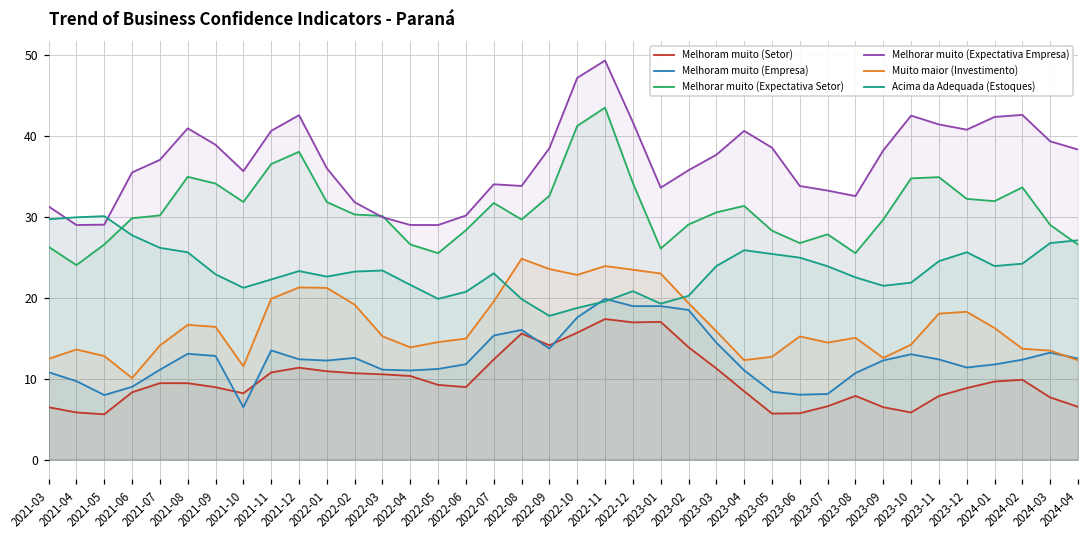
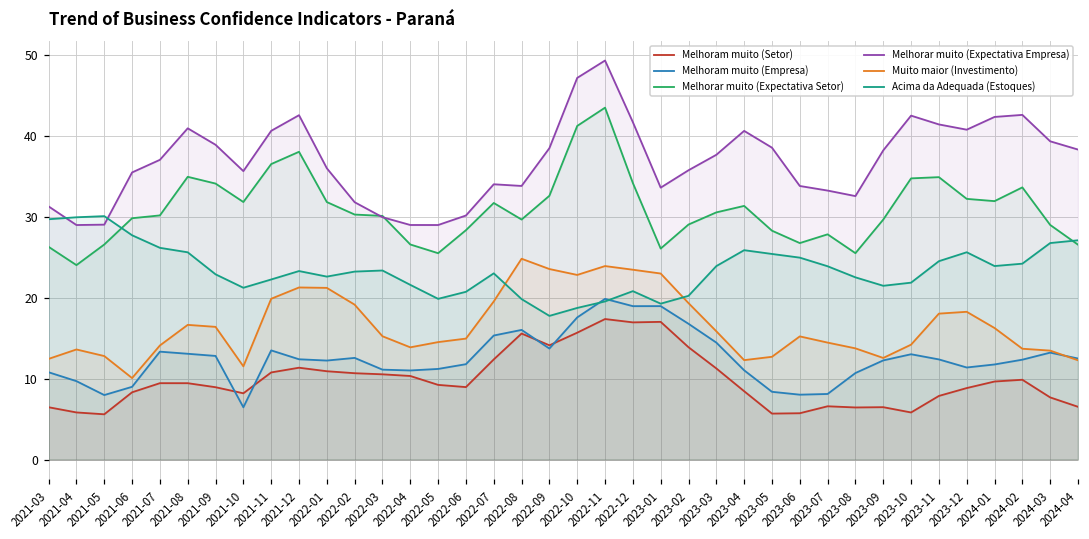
Melhoram muito (Empresa), 2021-07: 11 -> 13
Melhoram muito (Empresa), 2023-02: 19 -> 17
Melhoram muito (Setor), 2023-08: 8 -> 6
Muito maior (Investimento), 2023-08: 15 -> 14
